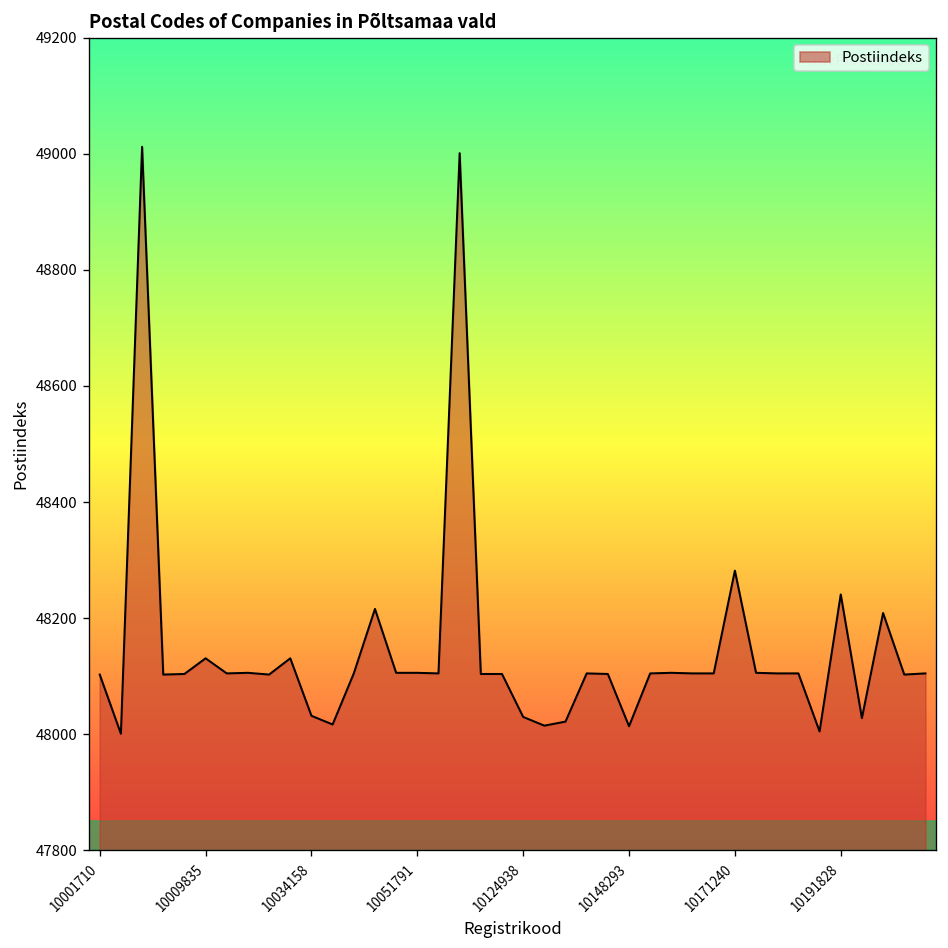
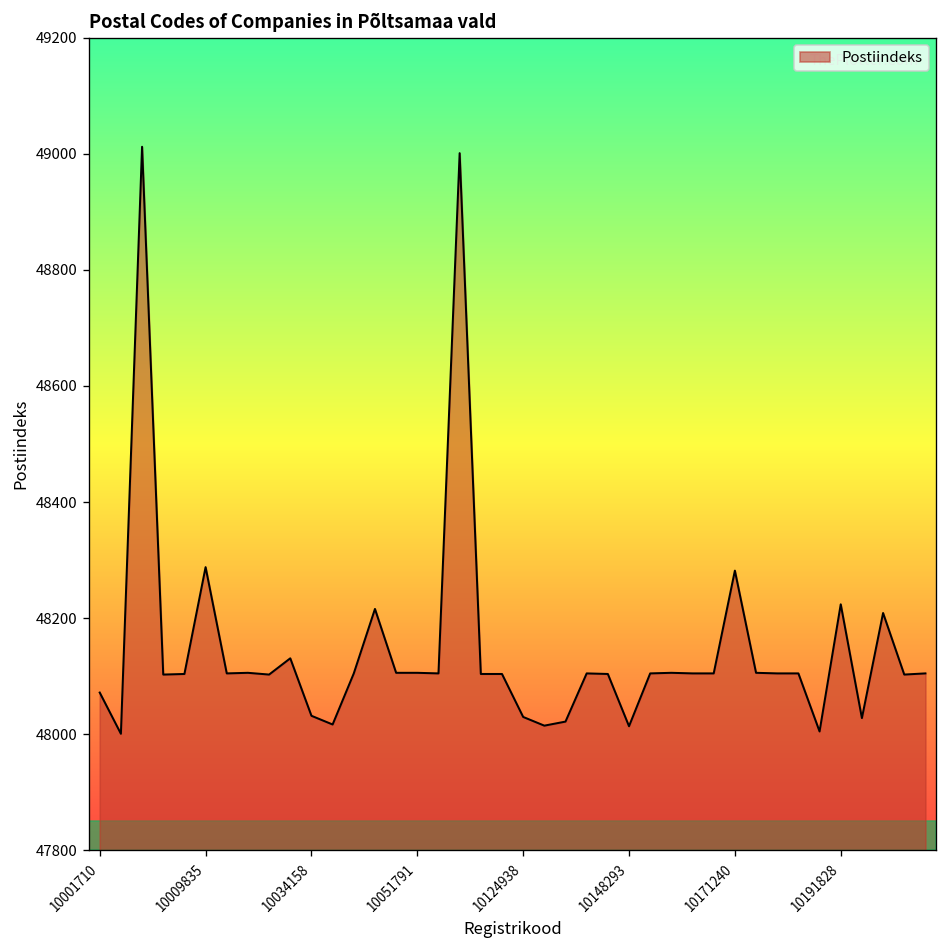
10001710: 48100 -> 48070
10009835: 48130 -> 48290
10191828: 48240 -> 48220
